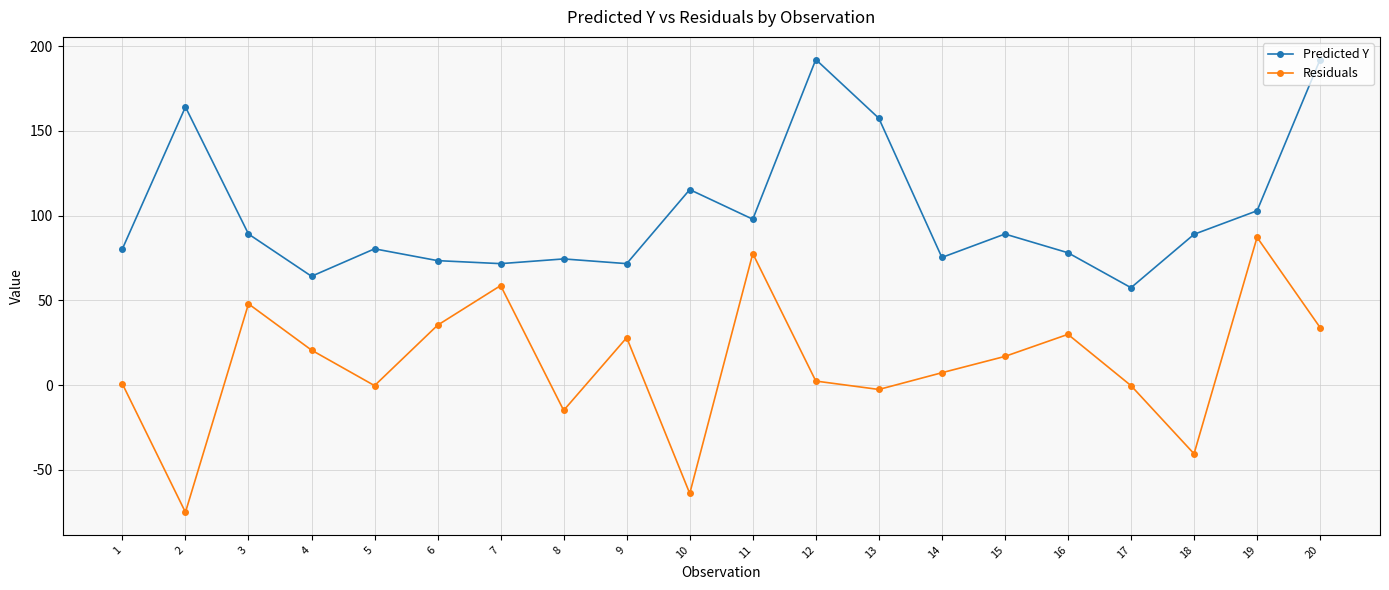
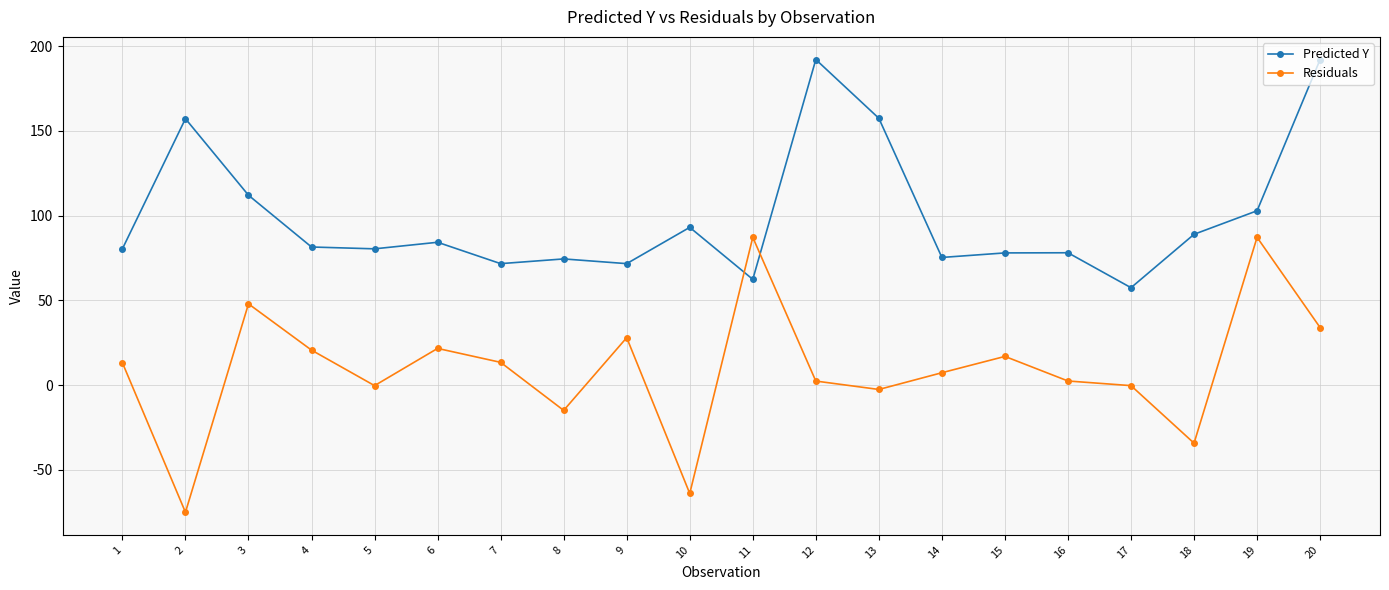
Residuals, 1: 1 -> 13
Predicted Y, 2: 164 -> 157
Predicted Y, 3: 89 -> 112
Predicted Y, 4: 64 -> 81
Predicted Y, 6: 73 -> 84
Residuals, 6: 35 -> 22
Residuals, 7: 59 -> 13
Predicted Y, 10: 115 -> 93
Predicted Y, 11: 98 -> 62
Residuals, 11: 78 -> 87
Predicted Y, 15: 89 -> 78
Residuals, 16: 30 -> 2
Residuals, 18: -41 -> -34
